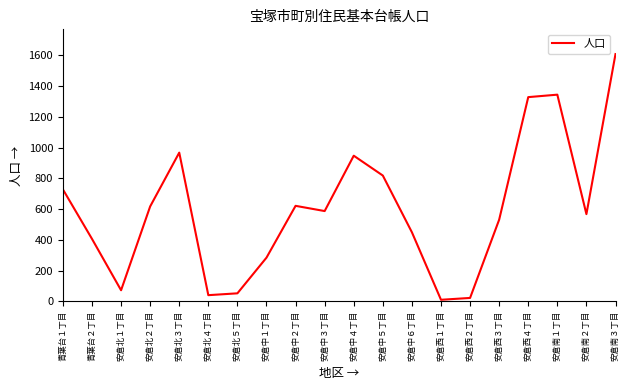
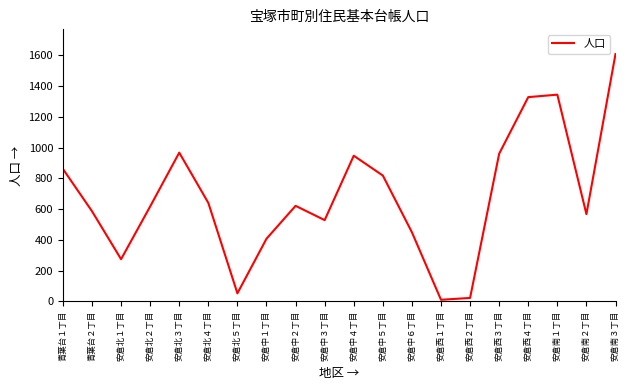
青葉台１丁目: 730 -> 860
青葉台２丁目: 410 -> 590
安倉北１丁目: 70 -> 280
安倉北４丁目: 40 -> 640
安倉中１丁目: 290 -> 410
安倉中３丁目: 590 -> 530
安倉西３丁目: 530 -> 960
